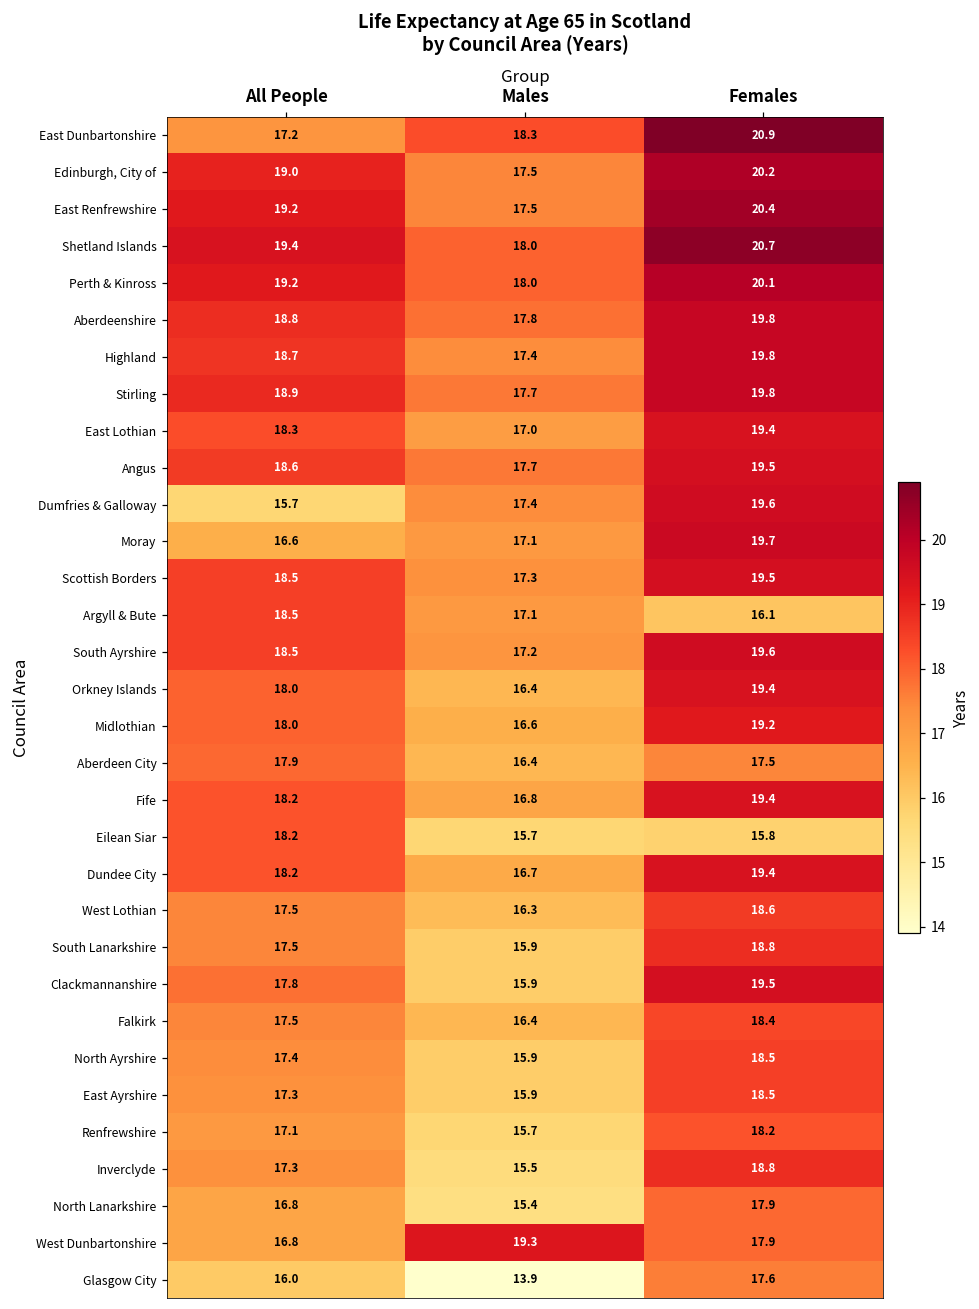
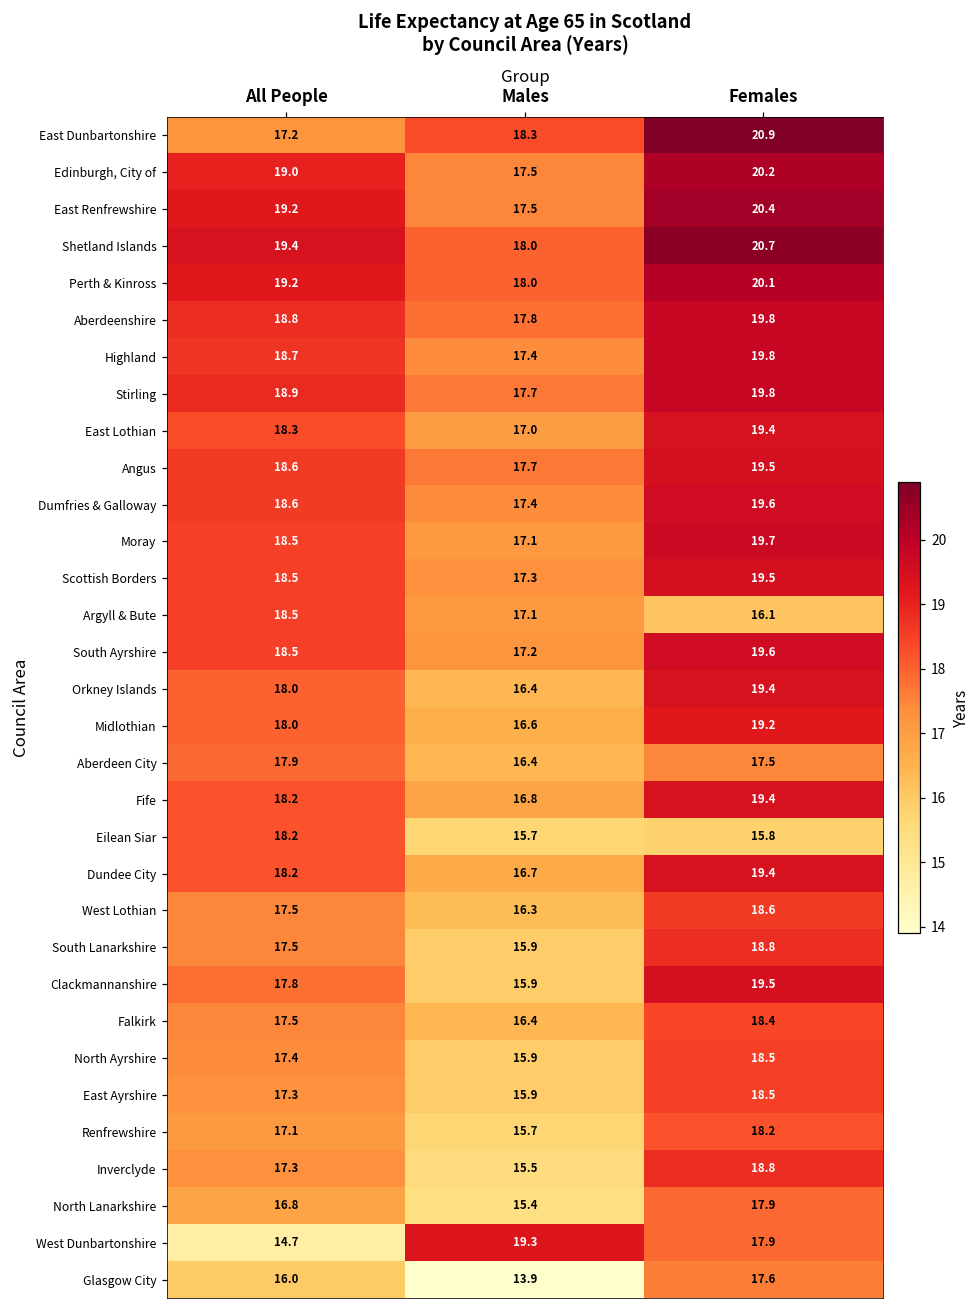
Dumfries & Galloway, All People: 15.7 -> 18.6
Moray, All People: 16.6 -> 18.5
West Dunbartonshire, All People: 16.8 -> 14.7
